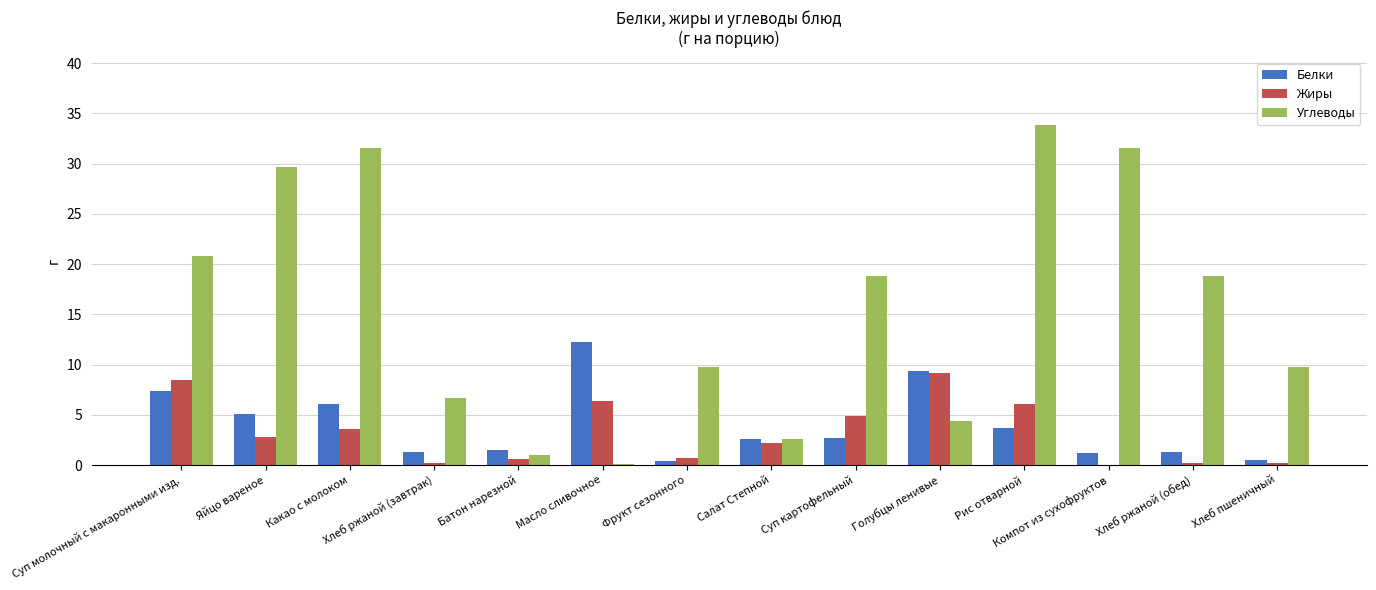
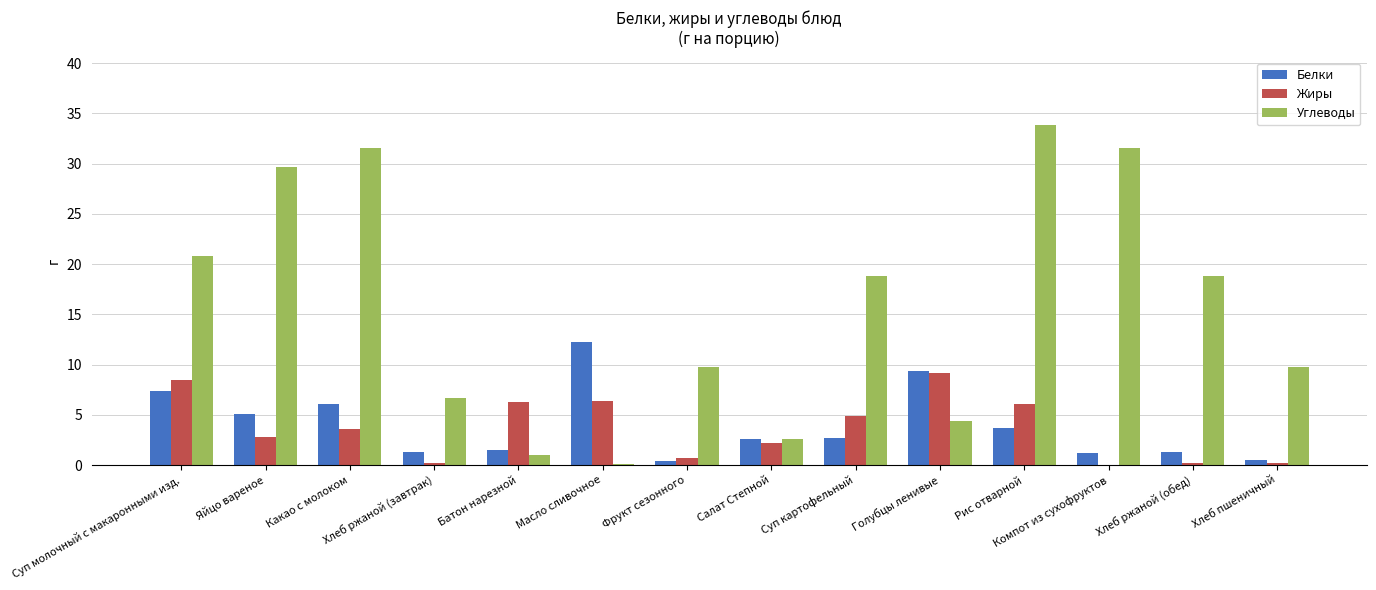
Жиры, Батон нарезной: 0.6 -> 6.3
